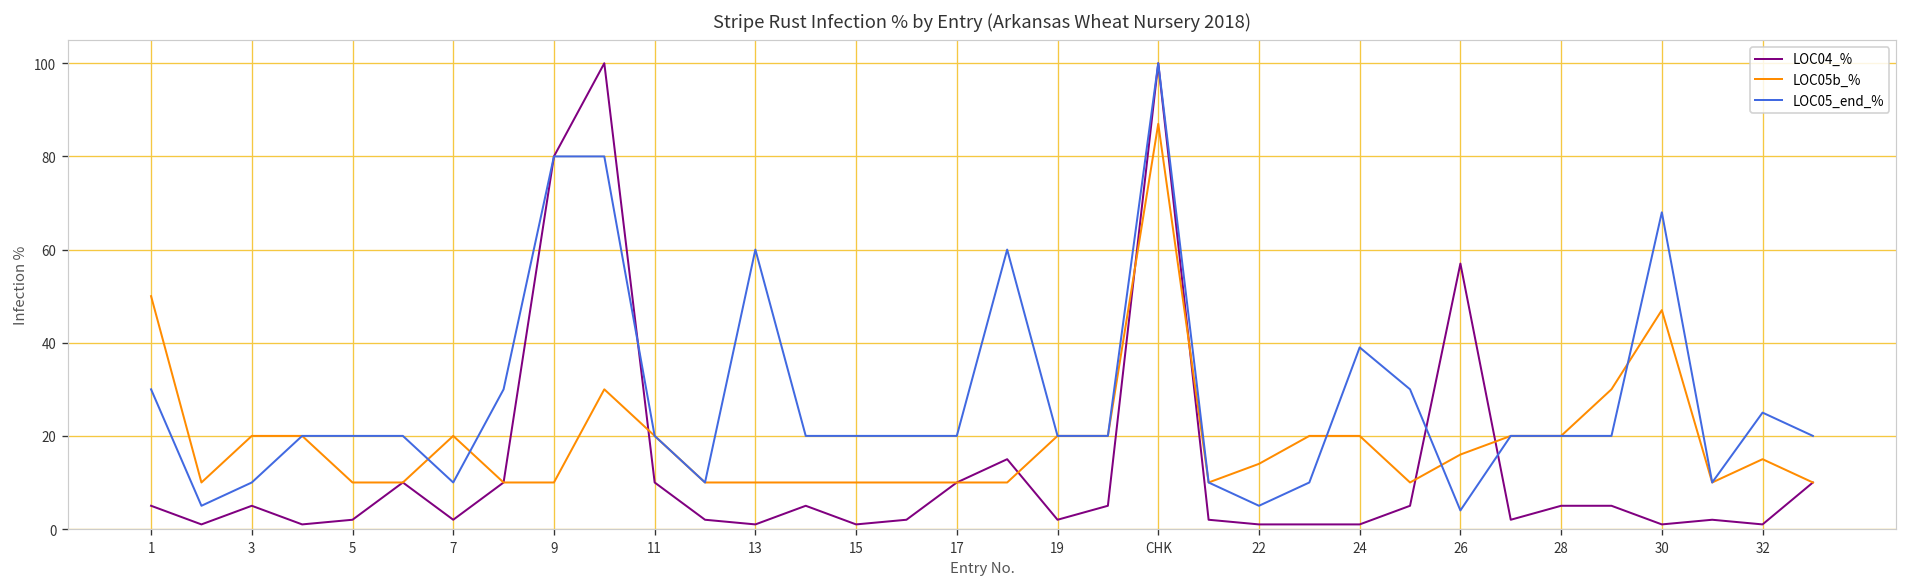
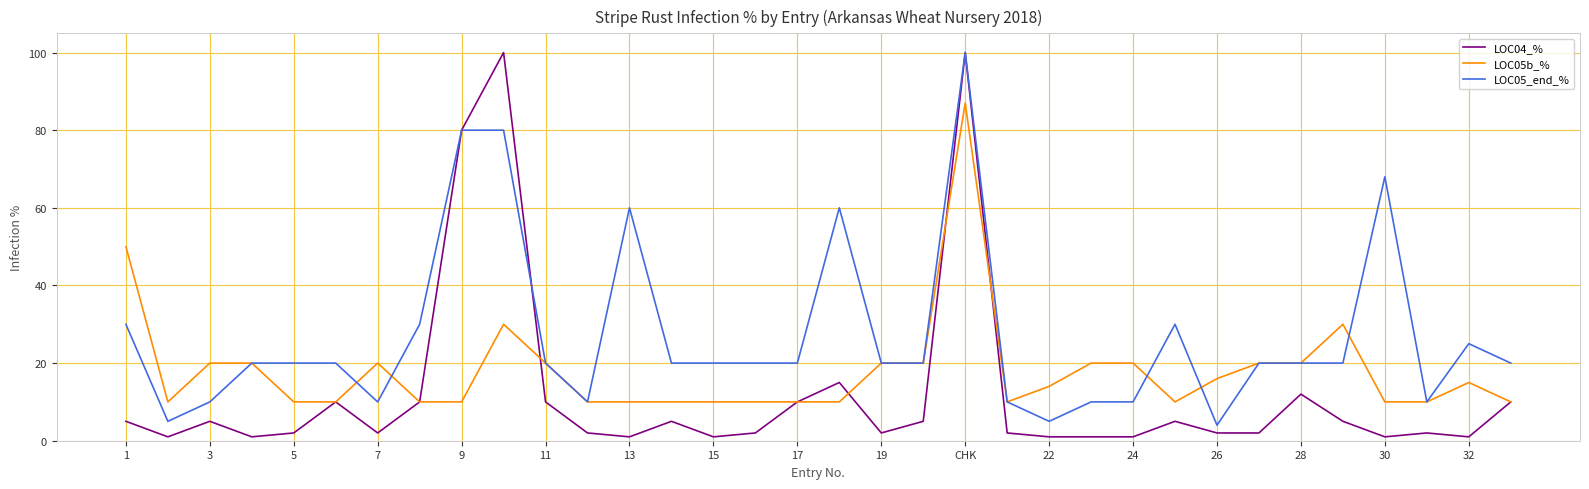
LOC05_end_%, 24: 39 -> 10
LOC04_%, 26: 57 -> 2
LOC04_%, 28: 5 -> 12
LOC05b_%, 30: 47 -> 10
